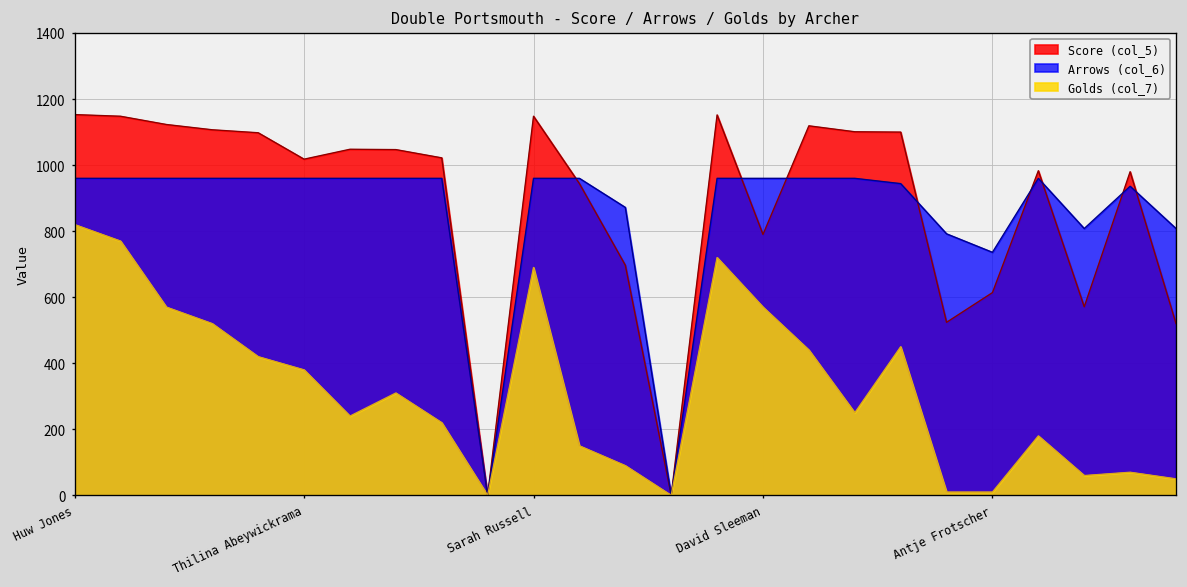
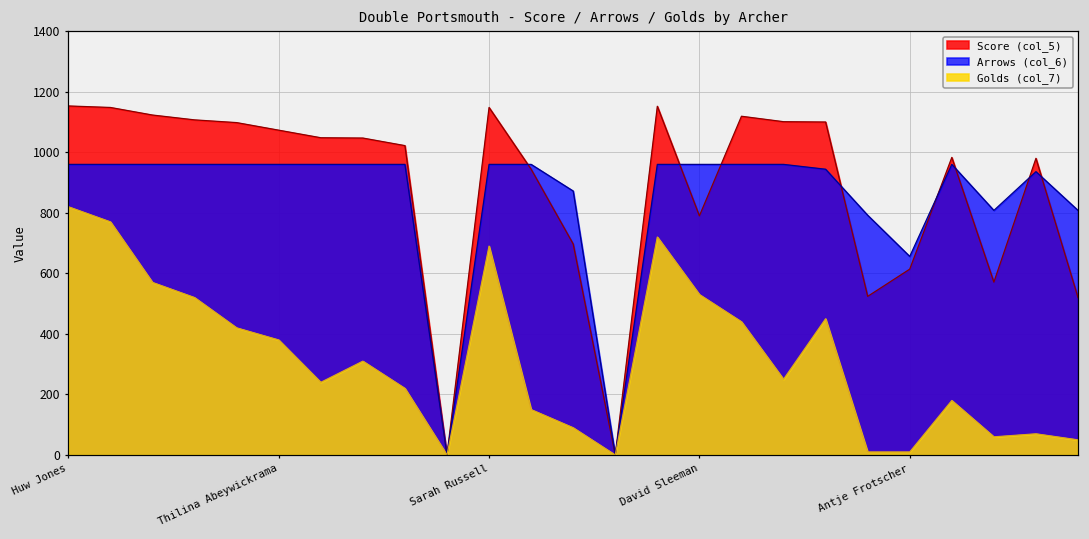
Score (col_5), Thilina Abeywickrama: 1020 -> 1070
Golds (col_7), David Sleeman: 570 -> 530
Arrows (col_6), Antje Frotscher: 740 -> 660
